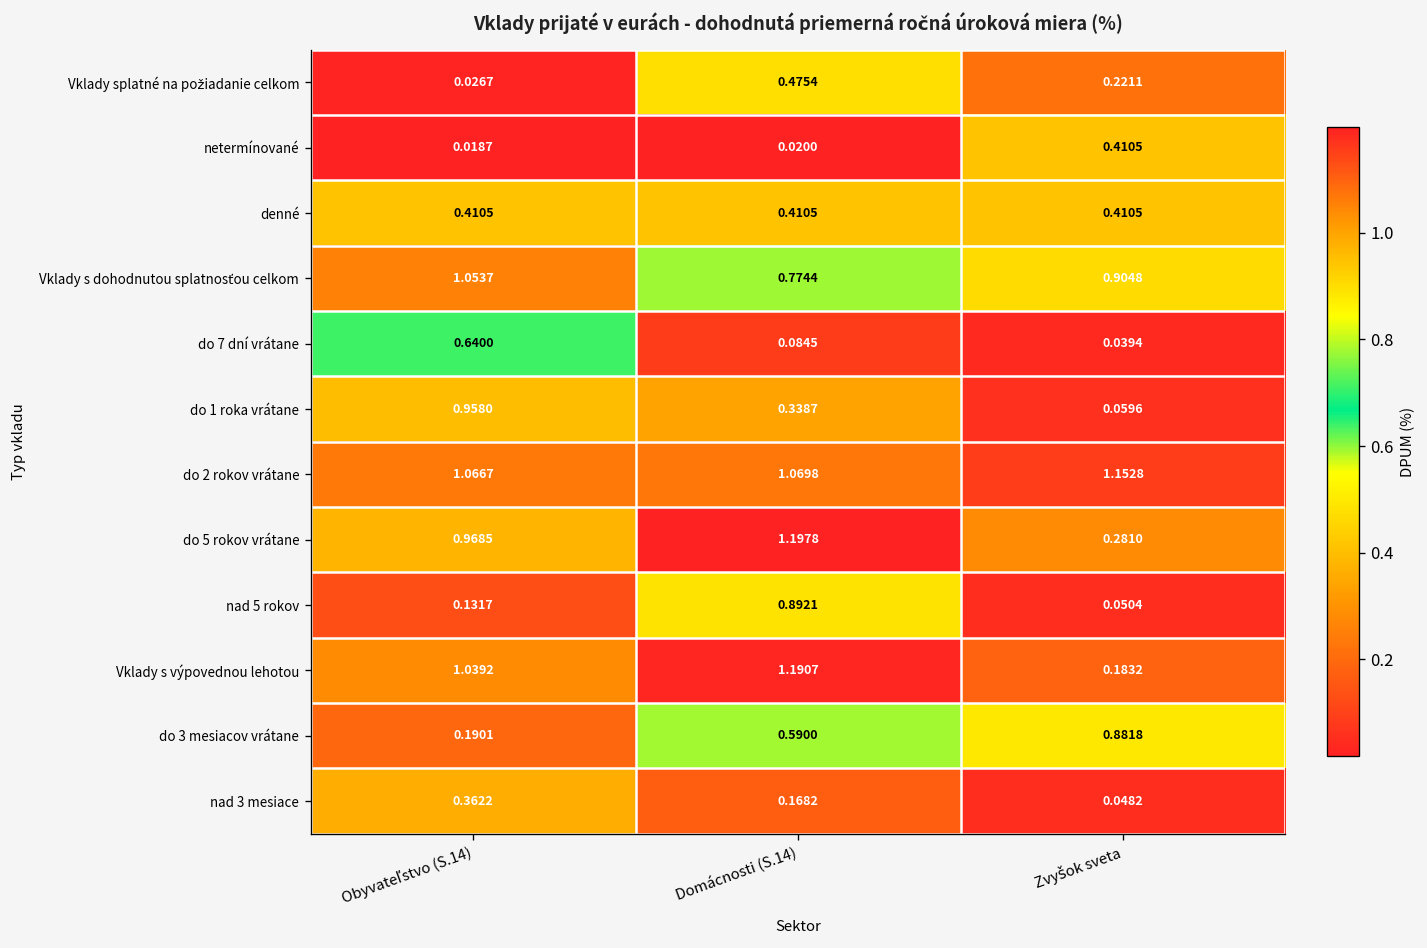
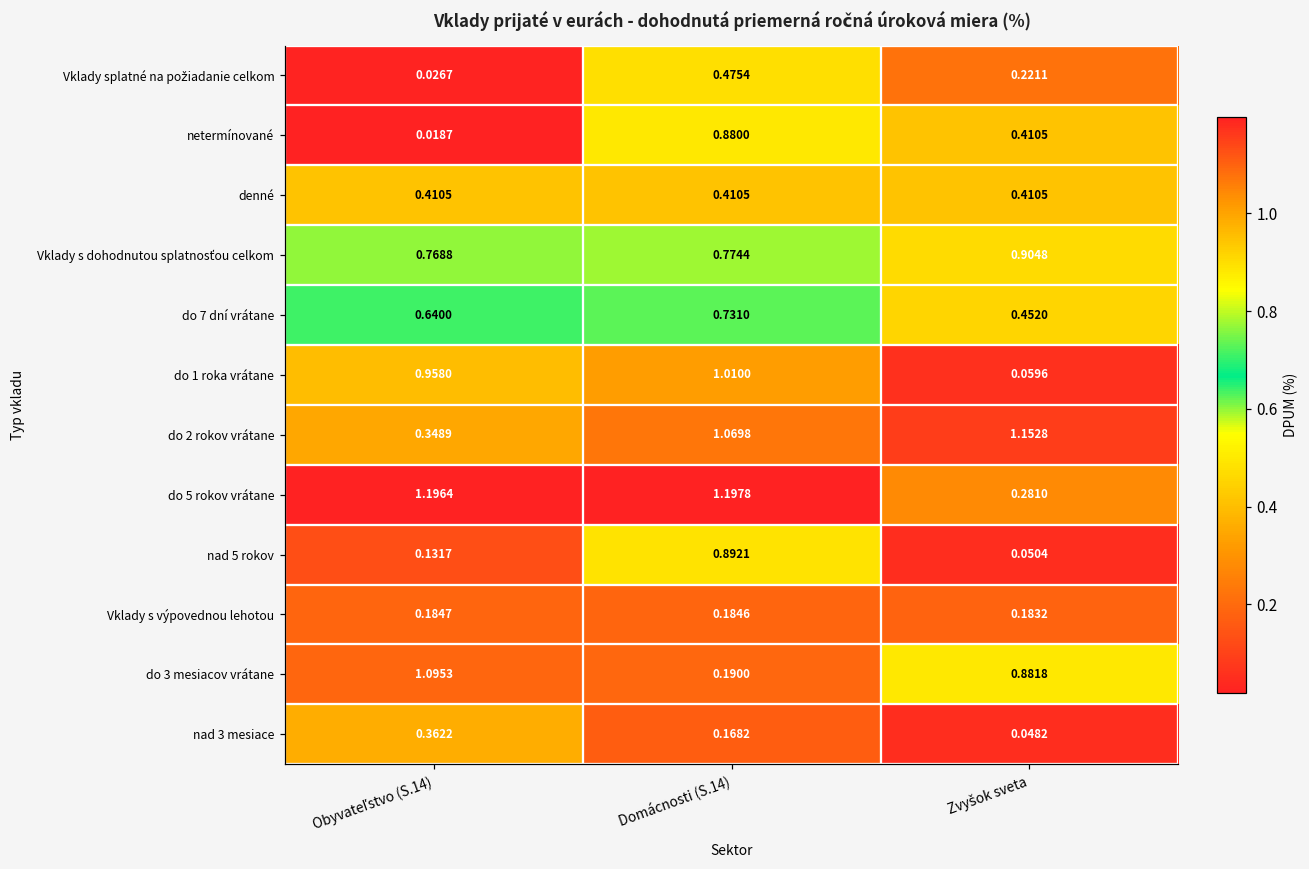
netermínované, Domácnosti (S.14): 0.0200 -> 0.8800
Vklady s dohodnutou splatnosťou celkom, Obyvateľstvo (S.14): 1.0537 -> 0.7688
do 7 dní vrátane, Domácnosti (S.14): 0.0845 -> 0.7310
do 7 dní vrátane, Zvyšok sveta: 0.0394 -> 0.4520
do 1 roka vrátane, Domácnosti (S.14): 0.3387 -> 1.0100
do 2 rokov vrátane, Obyvateľstvo (S.14): 1.0667 -> 0.3489
do 5 rokov vrátane, Obyvateľstvo (S.14): 0.9685 -> 1.1964
Vklady s výpovednou lehotou, Obyvateľstvo (S.14): 1.0392 -> 0.1847
Vklady s výpovednou lehotou, Domácnosti (S.14): 1.1907 -> 0.1846
do 3 mesiacov vrátane, Obyvateľstvo (S.14): 0.1901 -> 1.0953
do 3 mesiacov vrátane, Domácnosti (S.14): 0.5900 -> 0.1900
